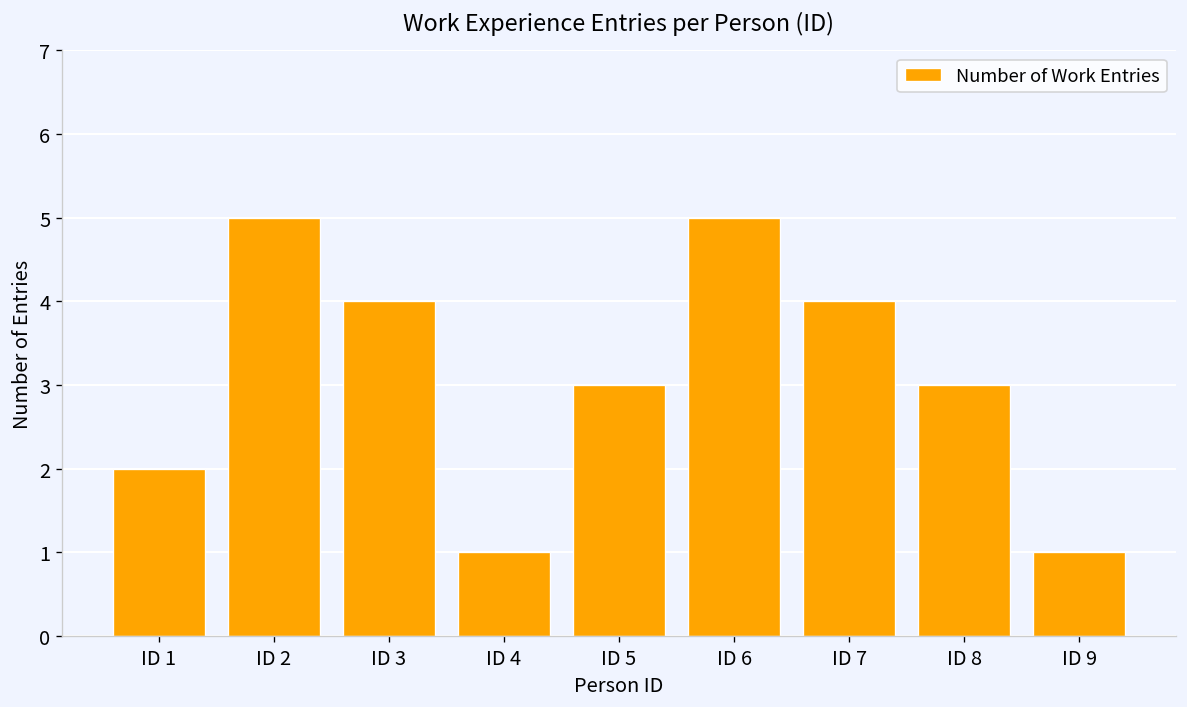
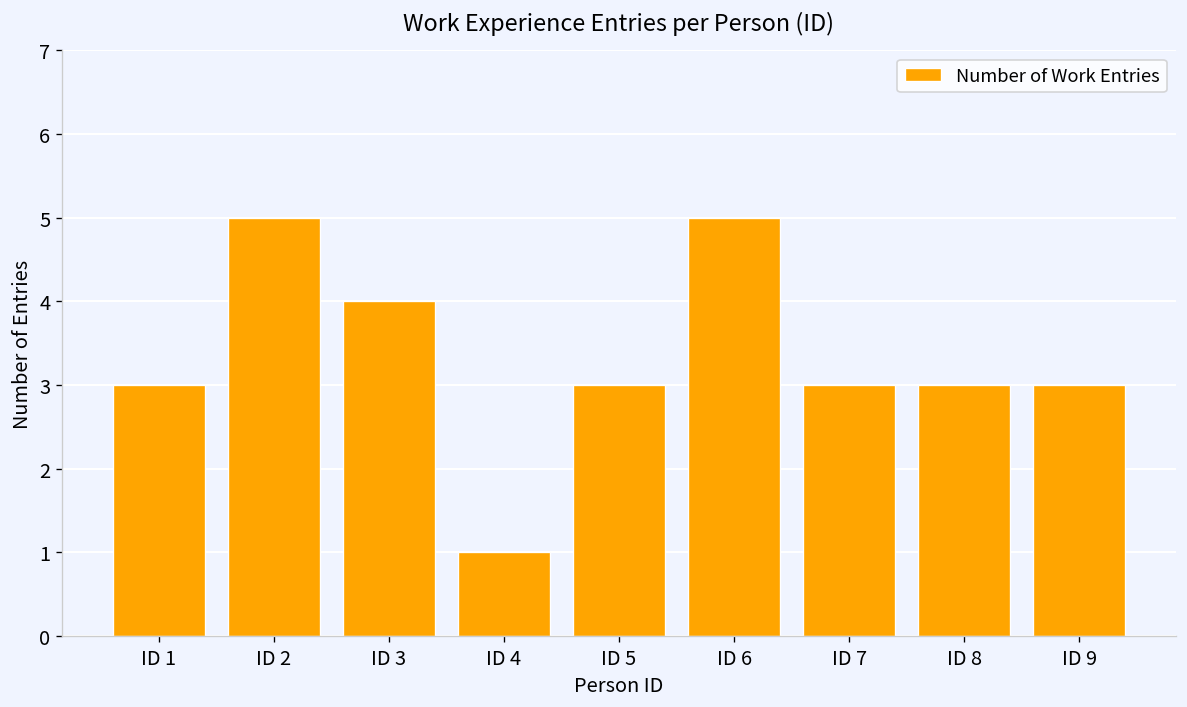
ID 1: 2 -> 3
ID 7: 4 -> 3
ID 9: 1 -> 3
